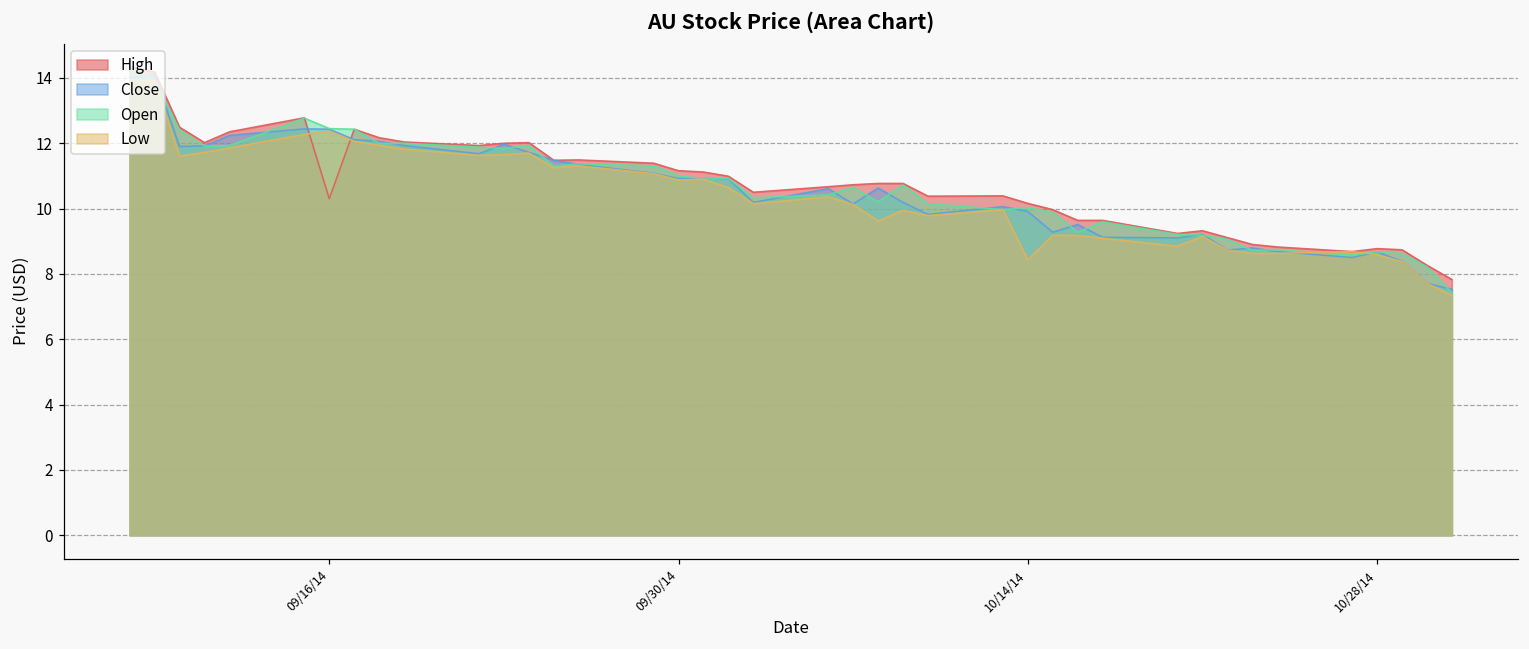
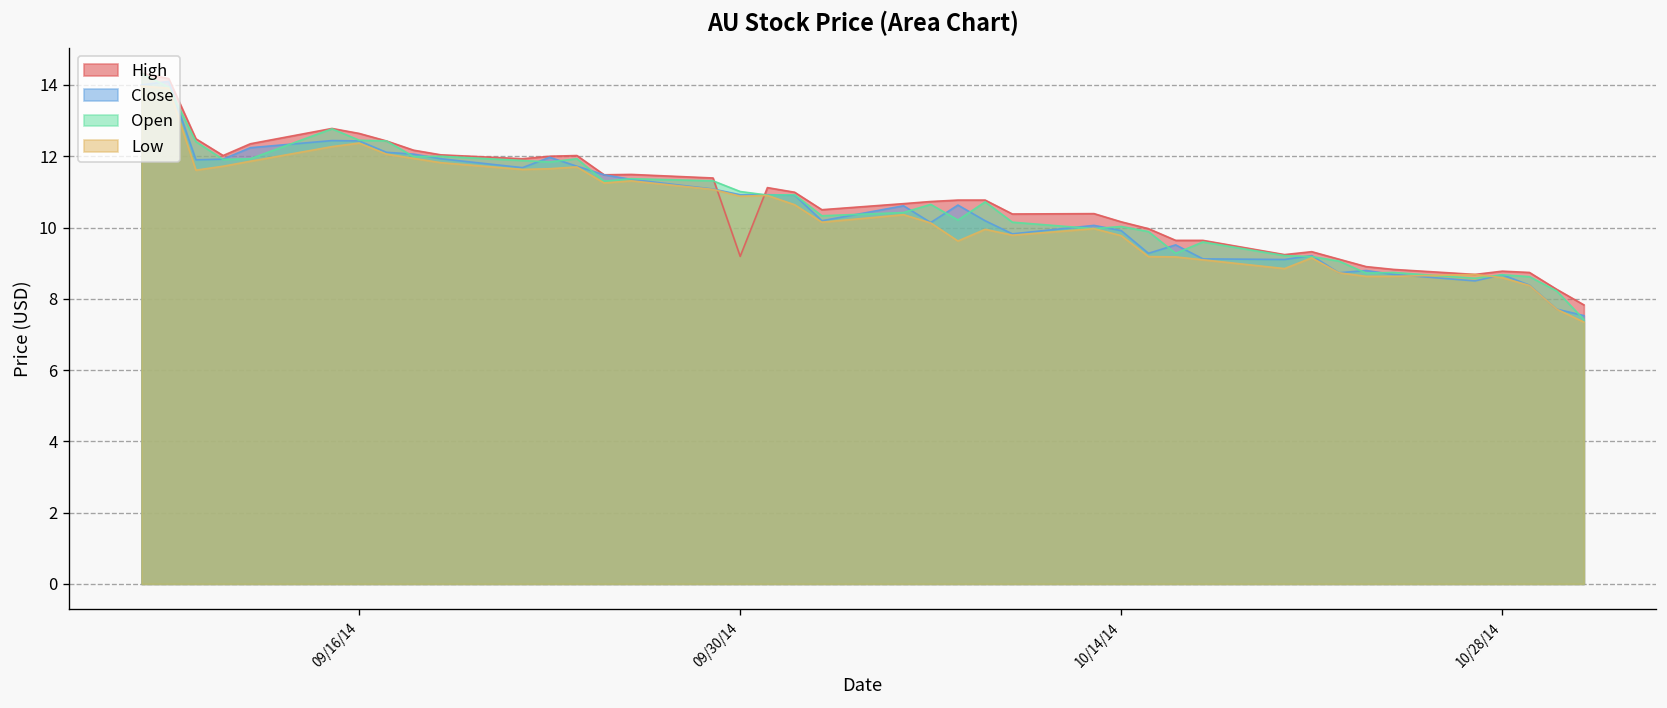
High, 09/16/14: 10.3 -> 12.6
High, 09/30/14: 11.2 -> 9.2
Low, 10/14/14: 8.4 -> 9.8
